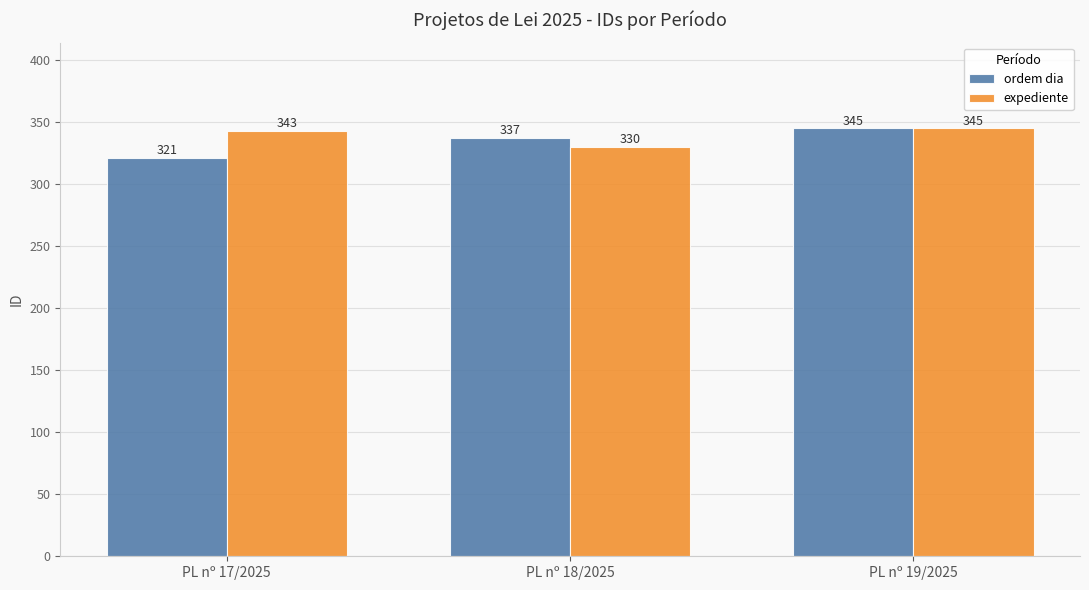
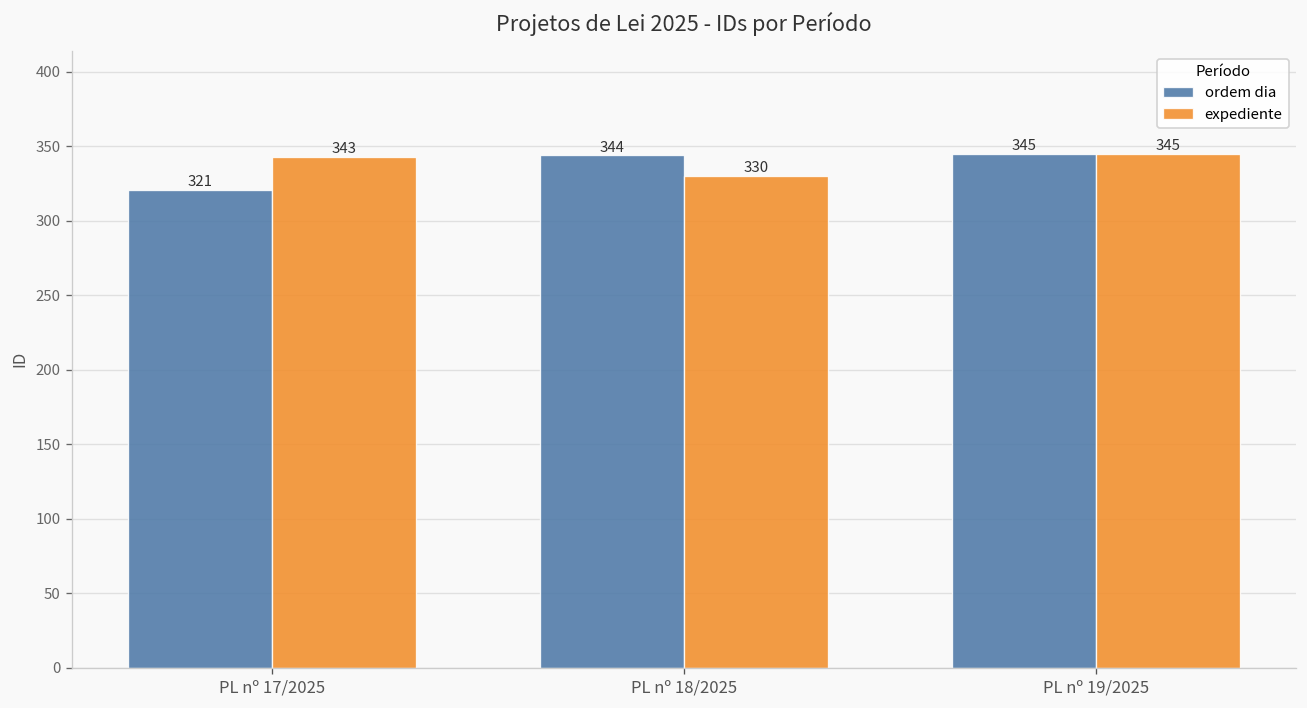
ordem dia, PL nº 18/2025: 337 -> 344
